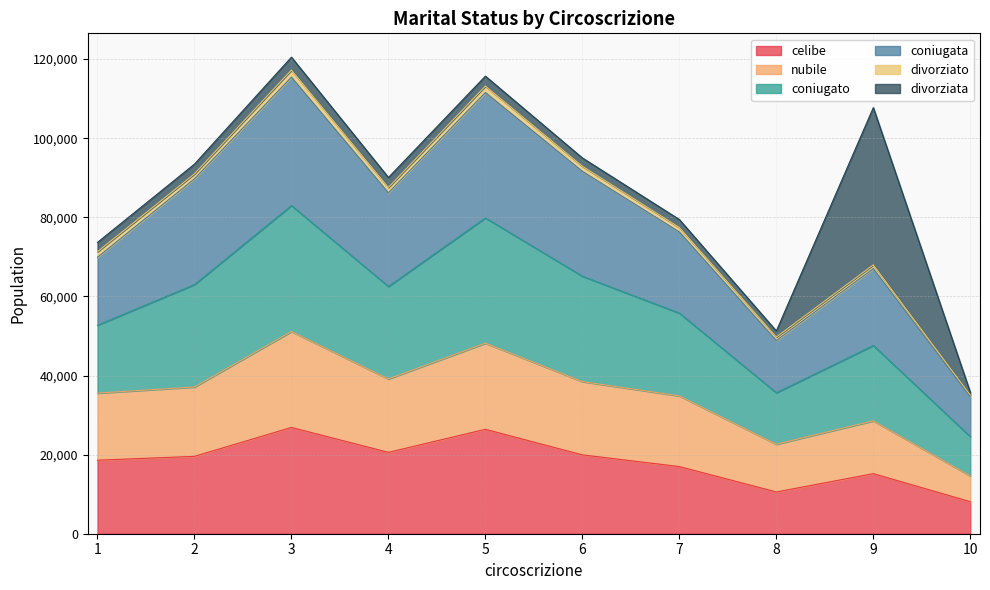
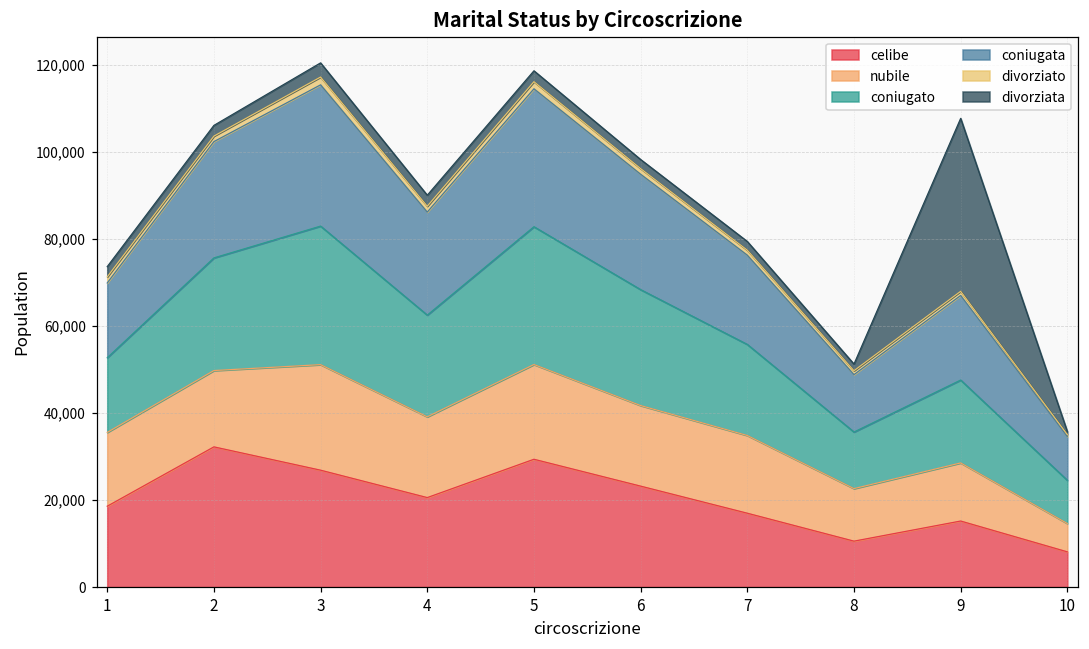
celibe, 2: 20,000 -> 32,000
celibe, 5: 26,000 -> 29,000
celibe, 6: 20,000 -> 23,000
